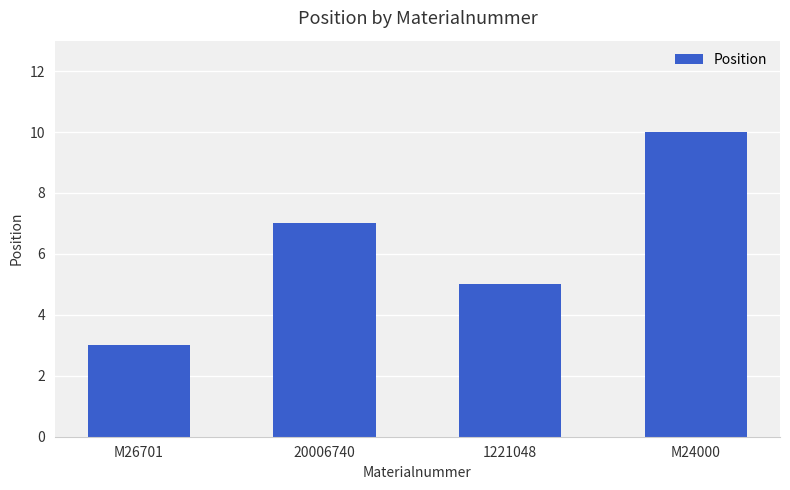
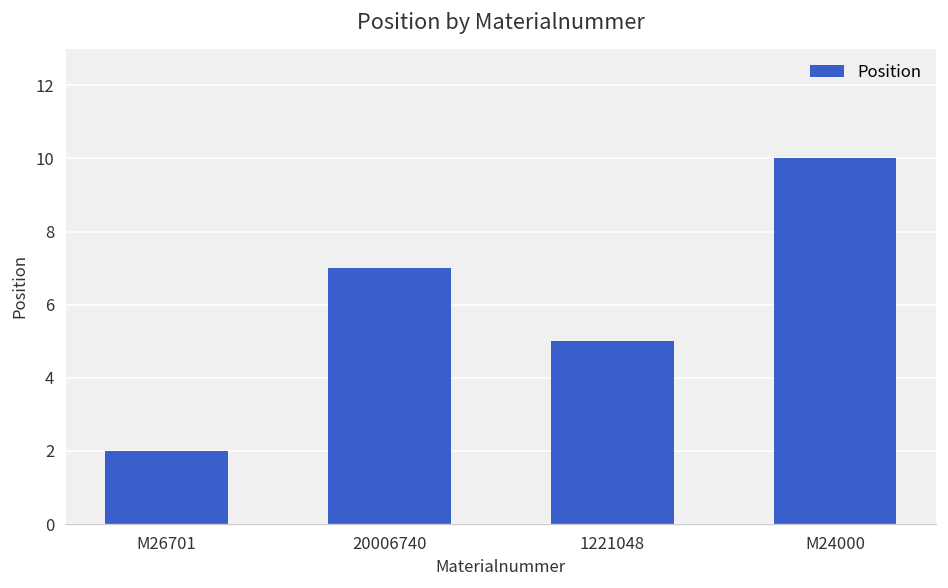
M26701: 3 -> 2
